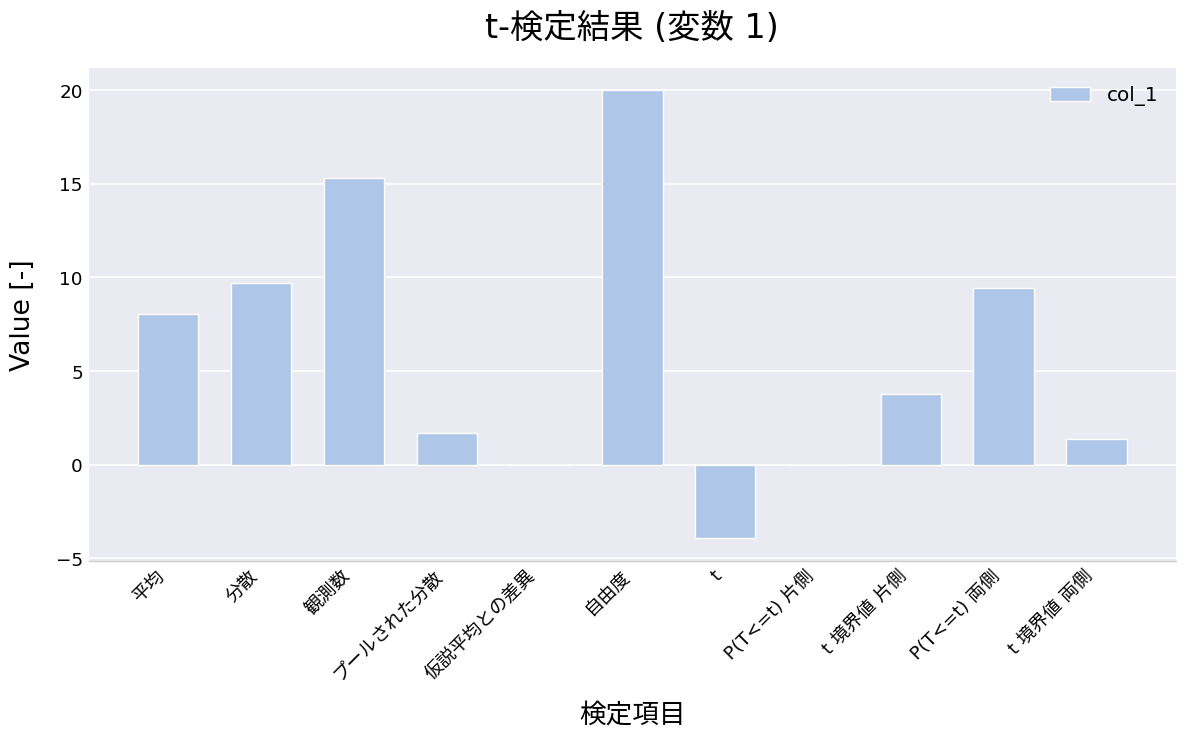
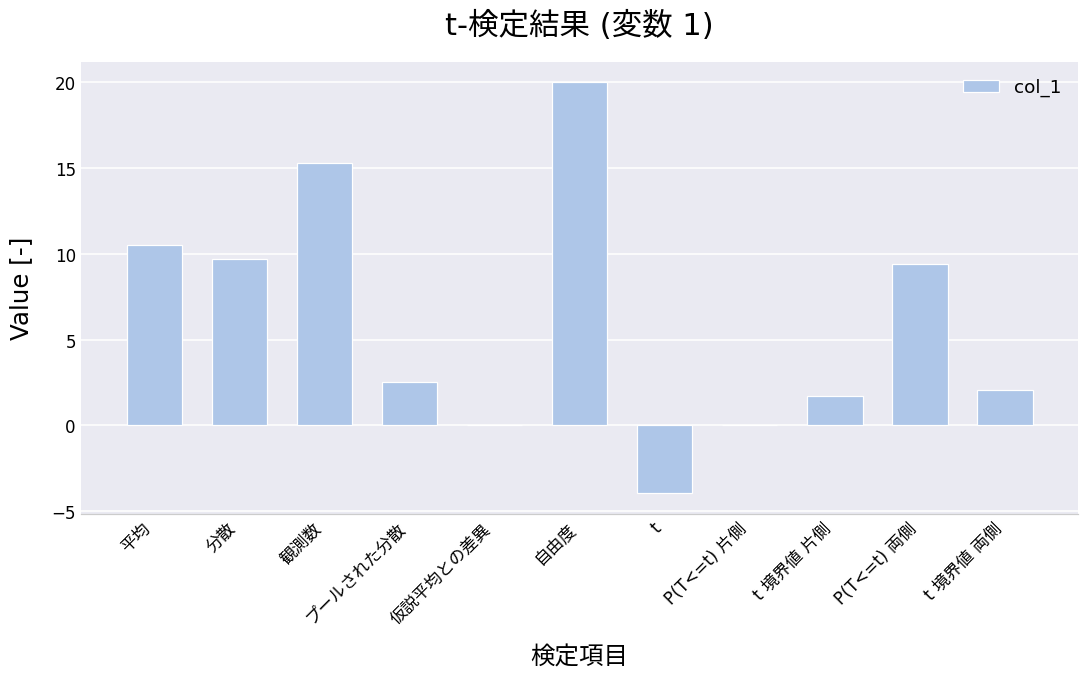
平均: 8.1 -> 10.5
プールされた分散: 1.7 -> 2.5
t 境界値 片側: 3.8 -> 1.7
t 境界値 両側: 1.4 -> 2.1
